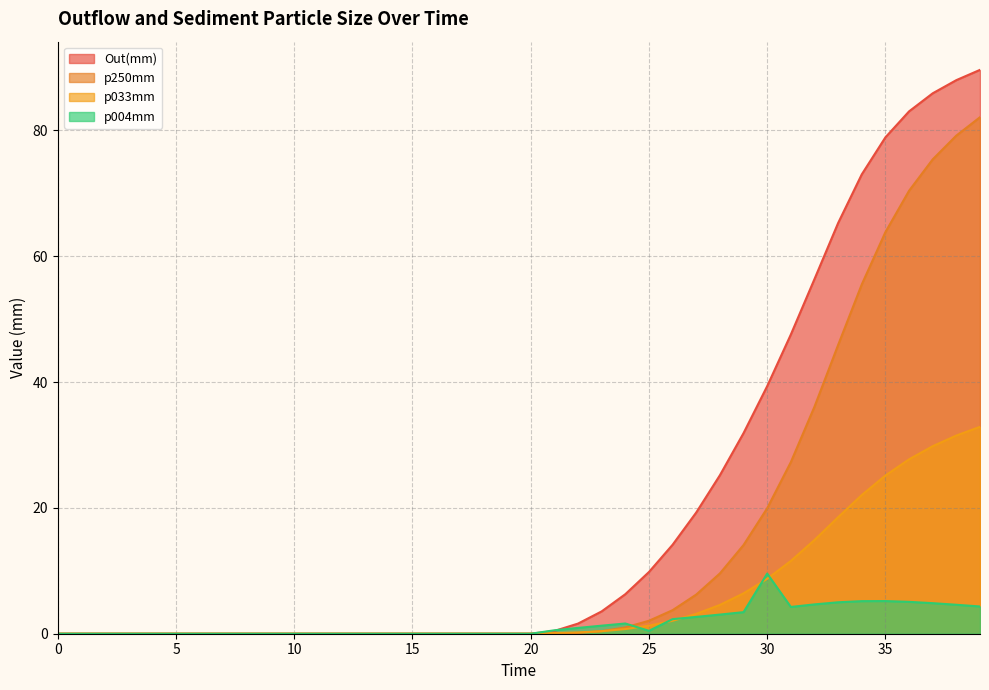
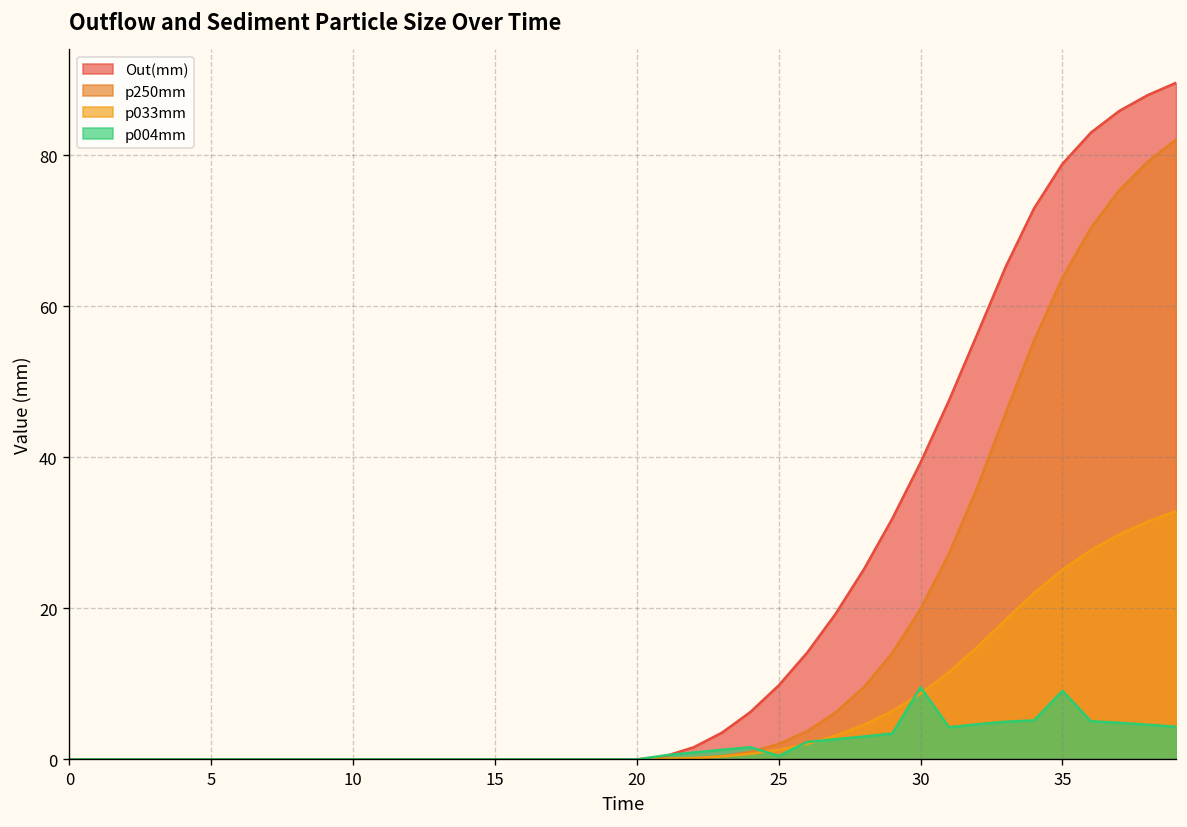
p004mm, 35: 5 -> 9
